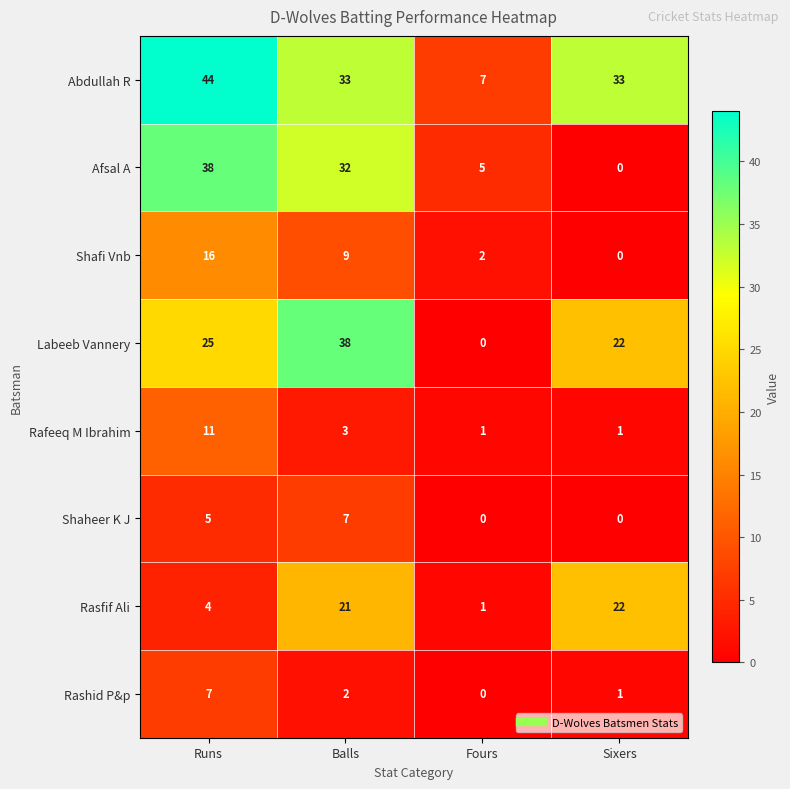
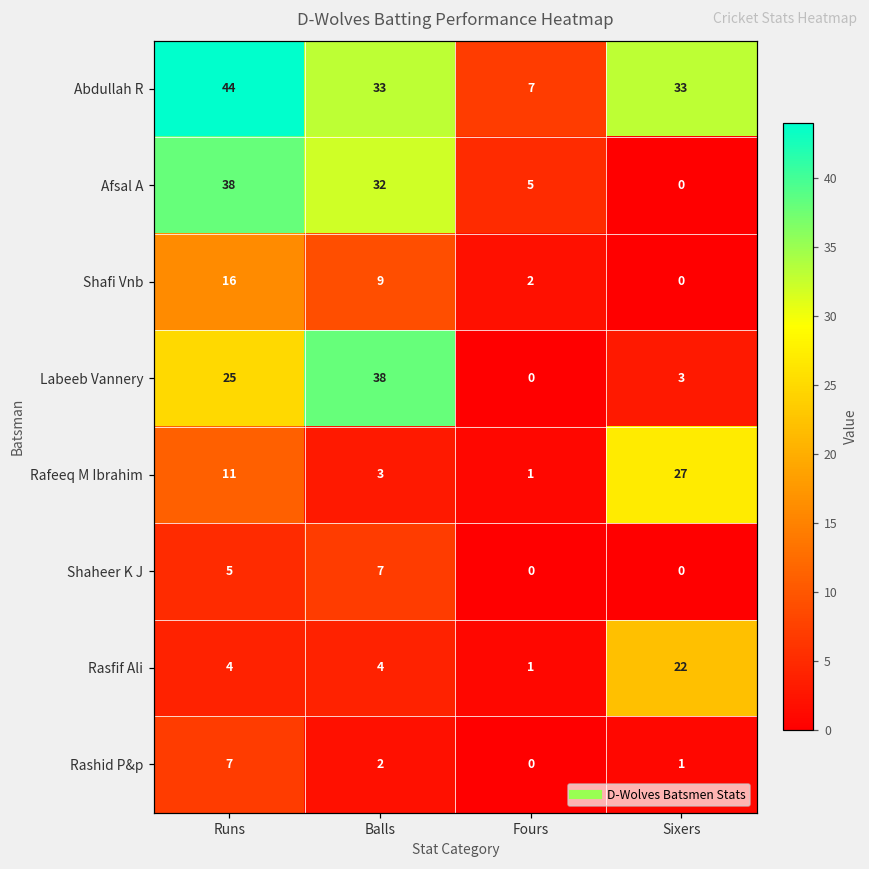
Labeeb Vannery, Sixers: 22 -> 3
Rafeeq M Ibrahim, Sixers: 1 -> 27
Rasfif Ali, Balls: 21 -> 4
